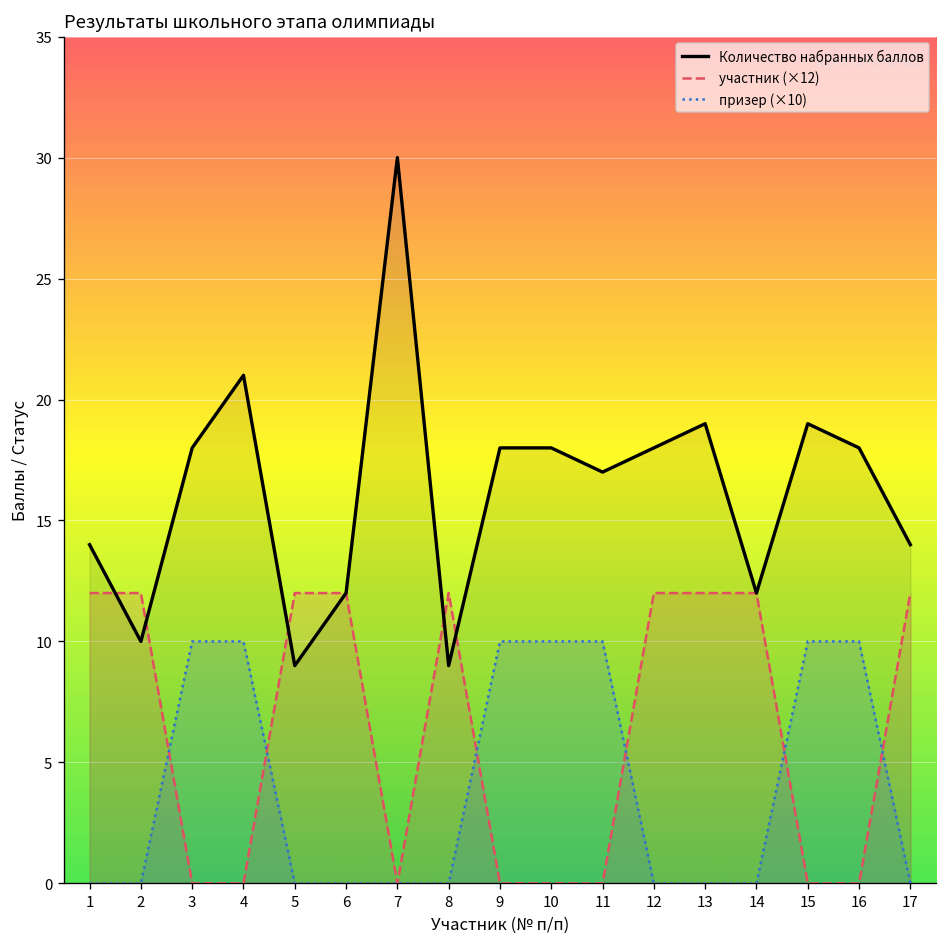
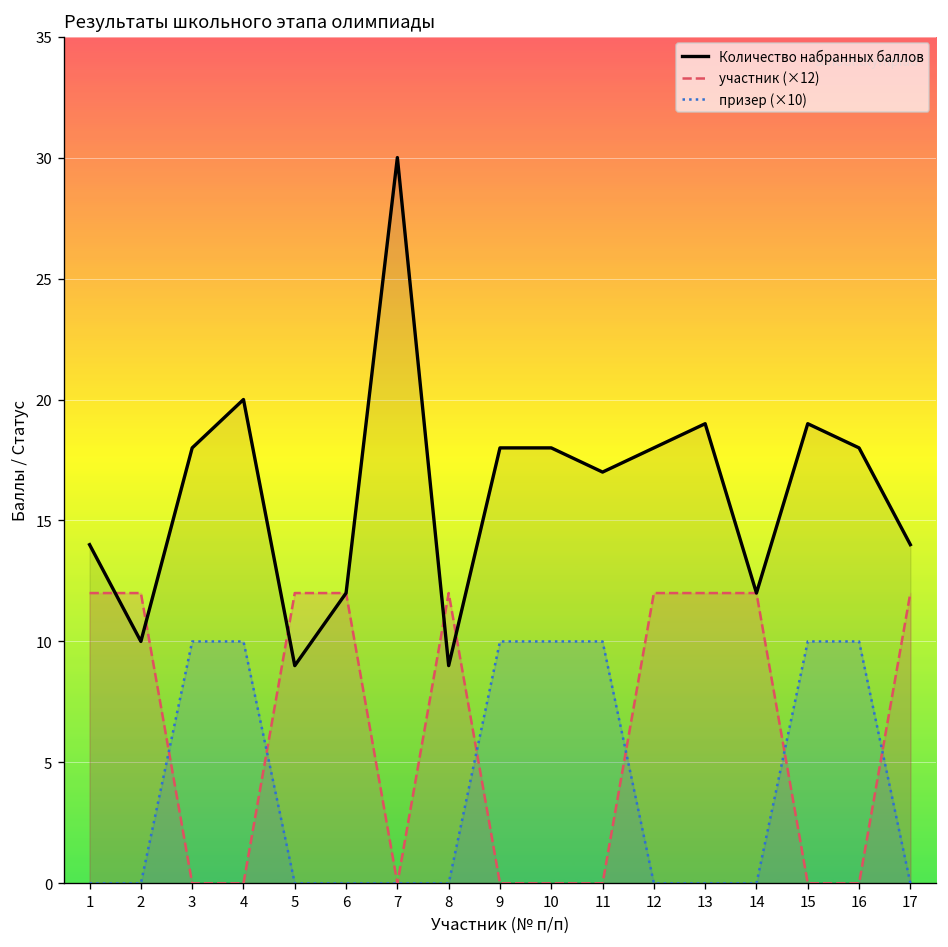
Количество набранных баллов, 4: 21 -> 20
